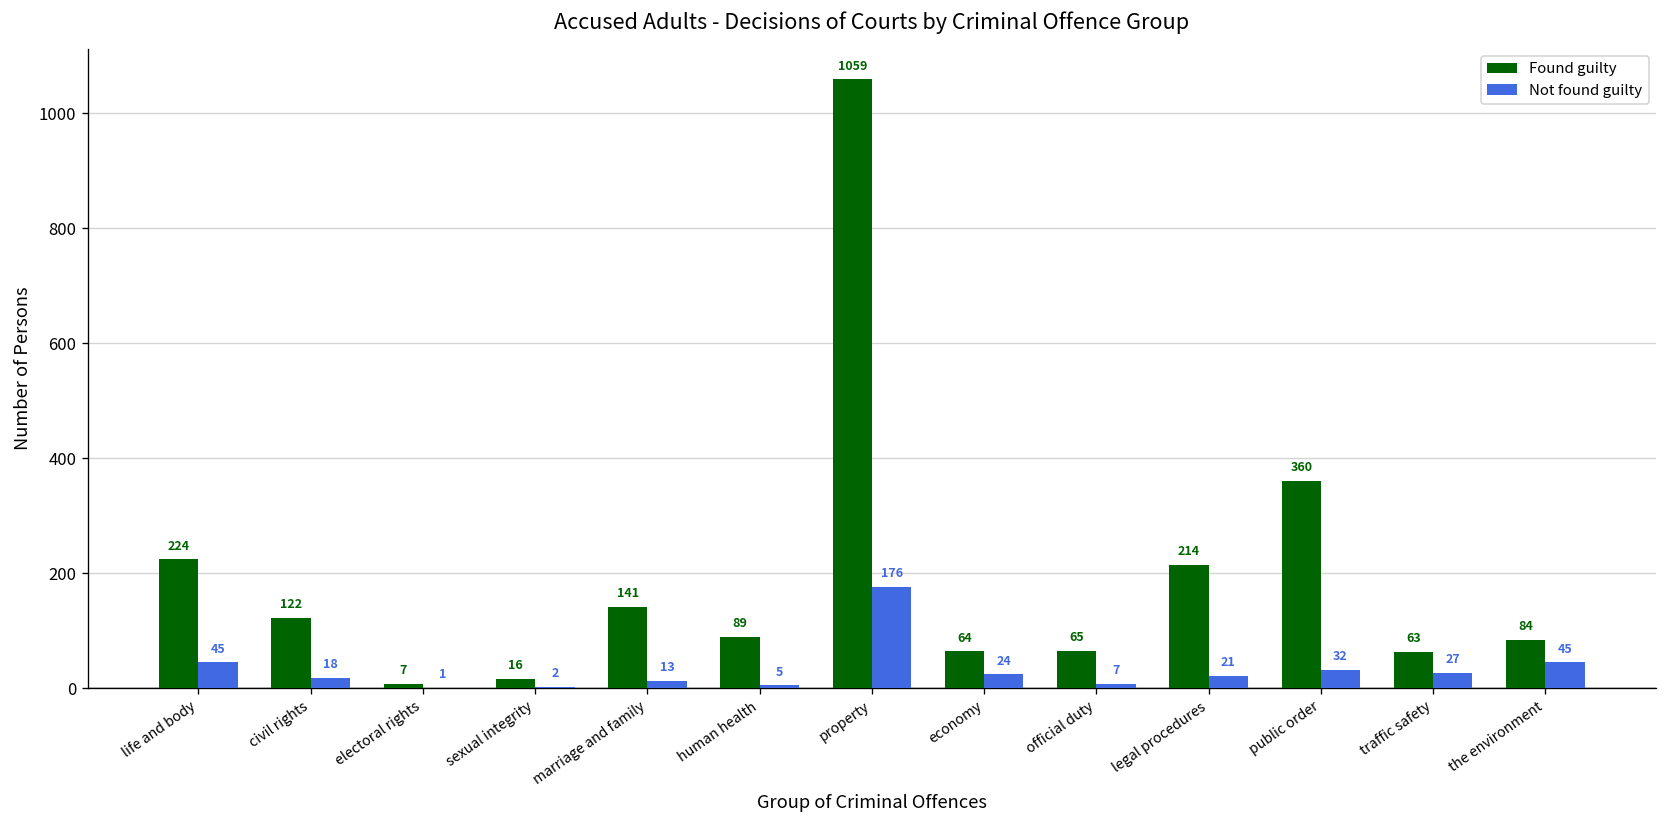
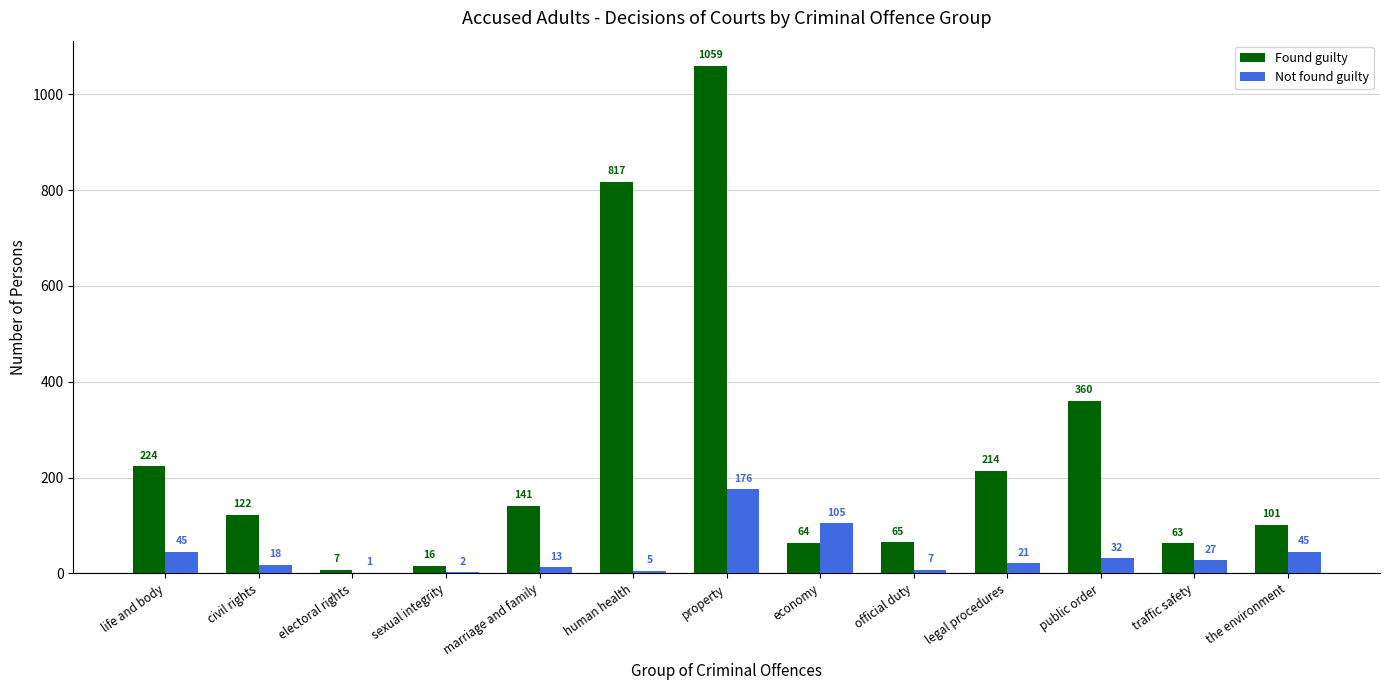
Found guilty, human health: 89 -> 817
Not found guilty, economy: 24 -> 105
Found guilty, the environment: 84 -> 101
